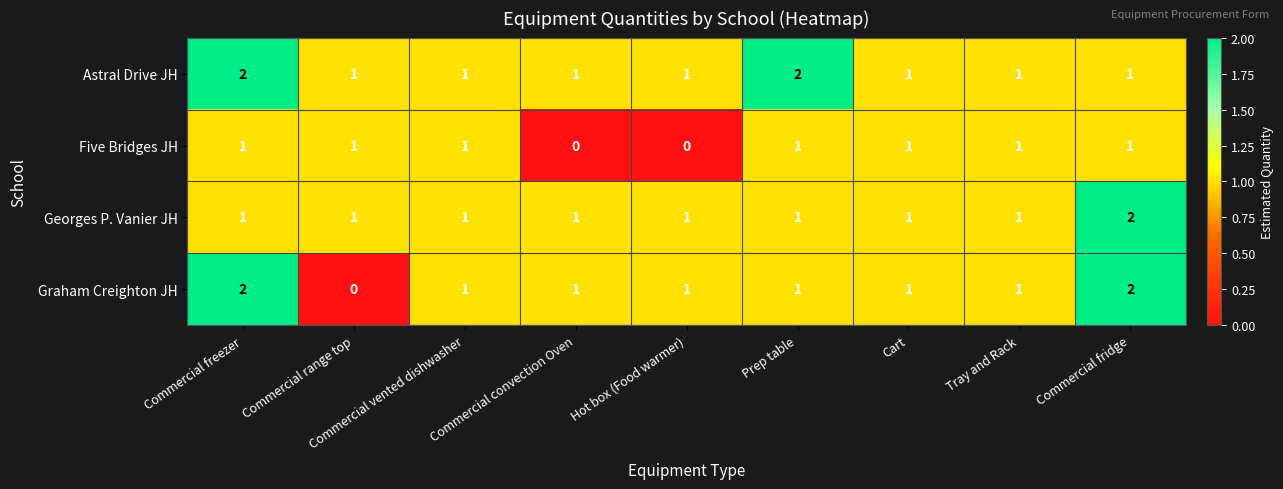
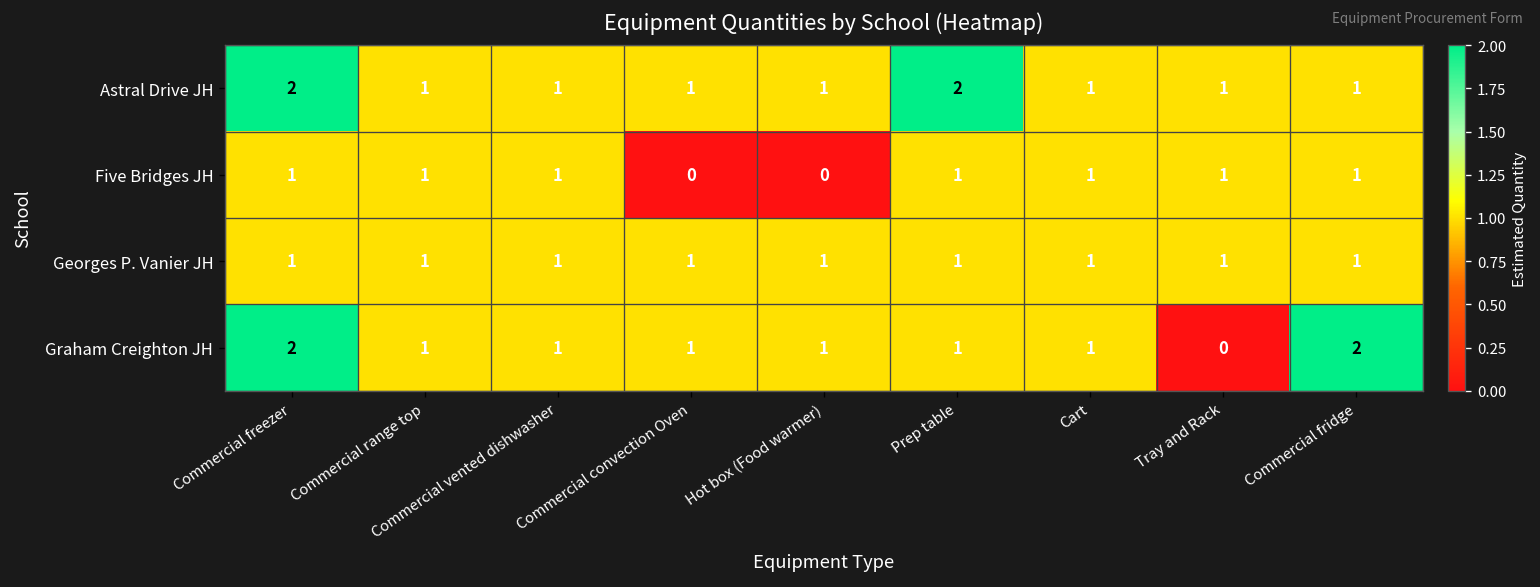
Georges P. Vanier JH, Commercial fridge: 2 -> 1
Graham Creighton JH, Commercial range top: 0 -> 1
Graham Creighton JH, Tray and Rack: 1 -> 0
